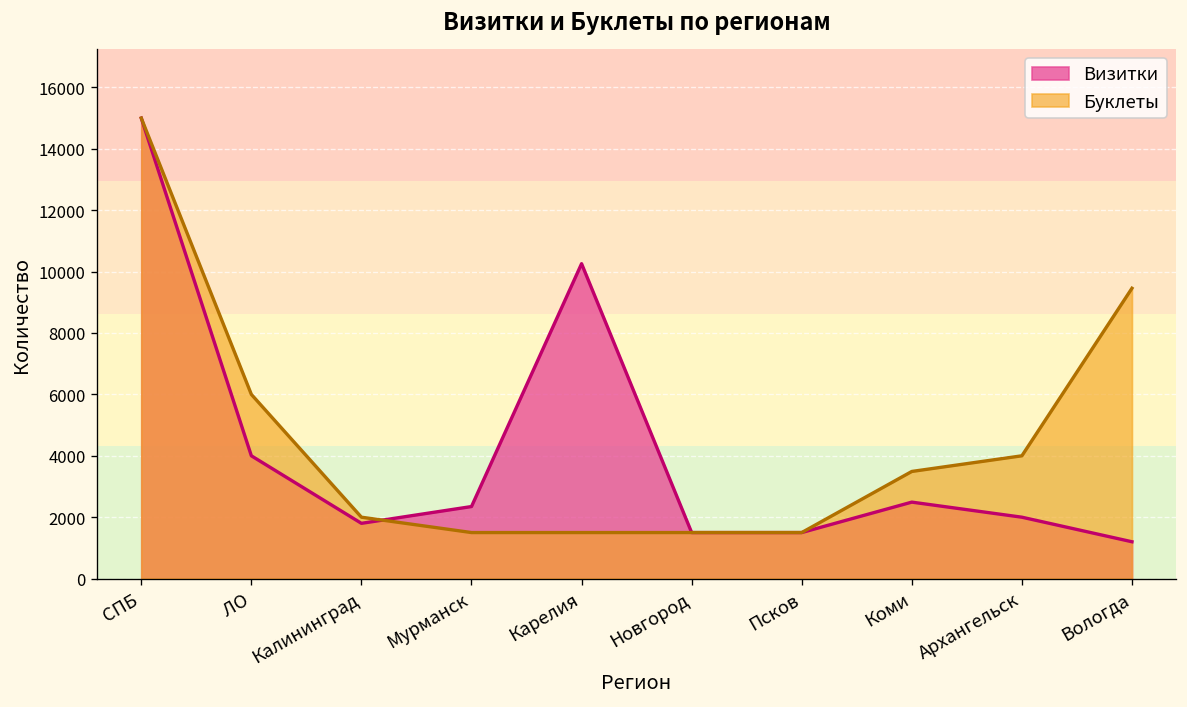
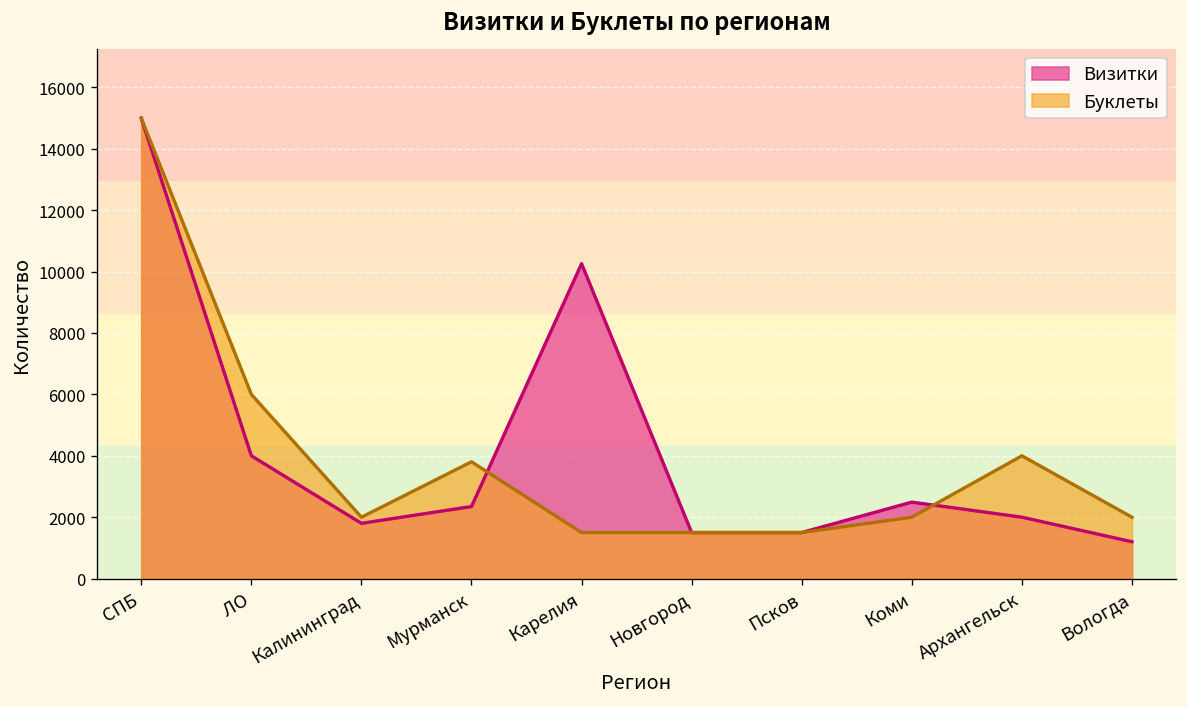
Буклеты, Мурманск: 1500 -> 3800
Буклеты, Коми: 3500 -> 2000
Буклеты, Вологда: 9500 -> 2000
